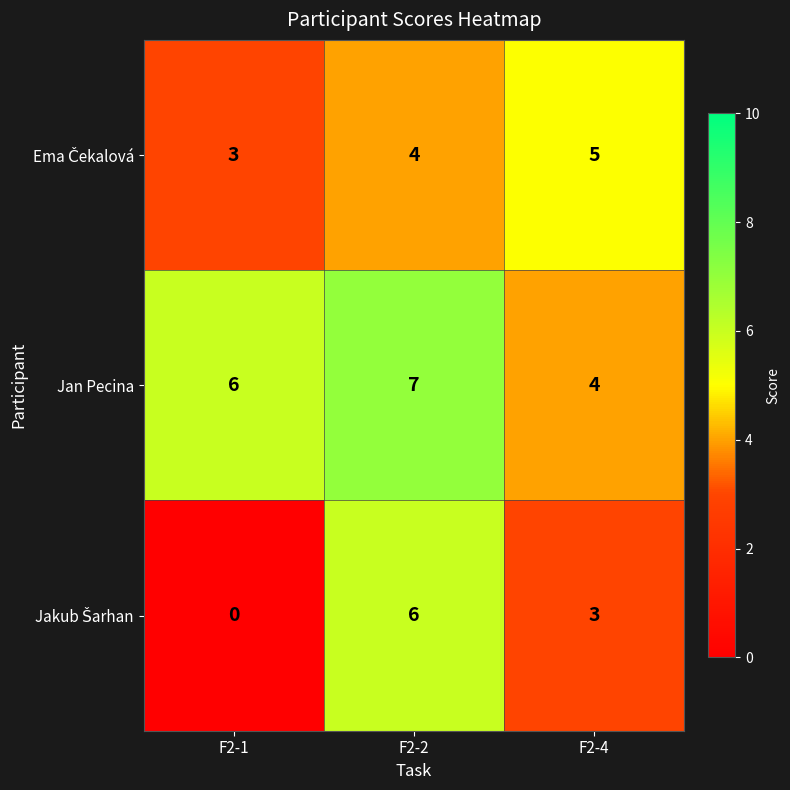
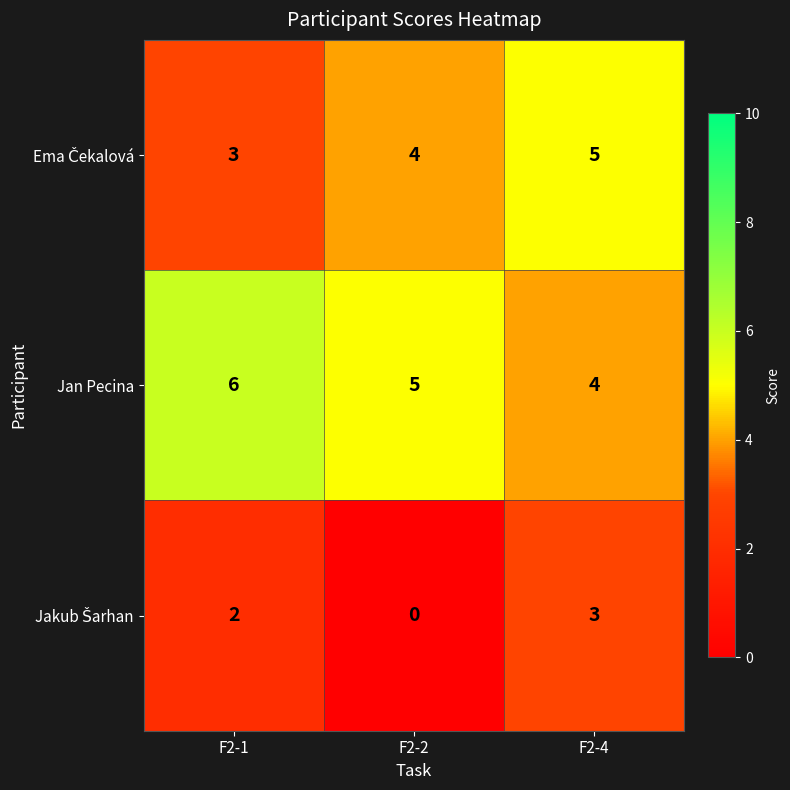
Jan Pecina, F2-2: 7 -> 5
Jakub Šarhan, F2-1: 0 -> 2
Jakub Šarhan, F2-2: 6 -> 0
